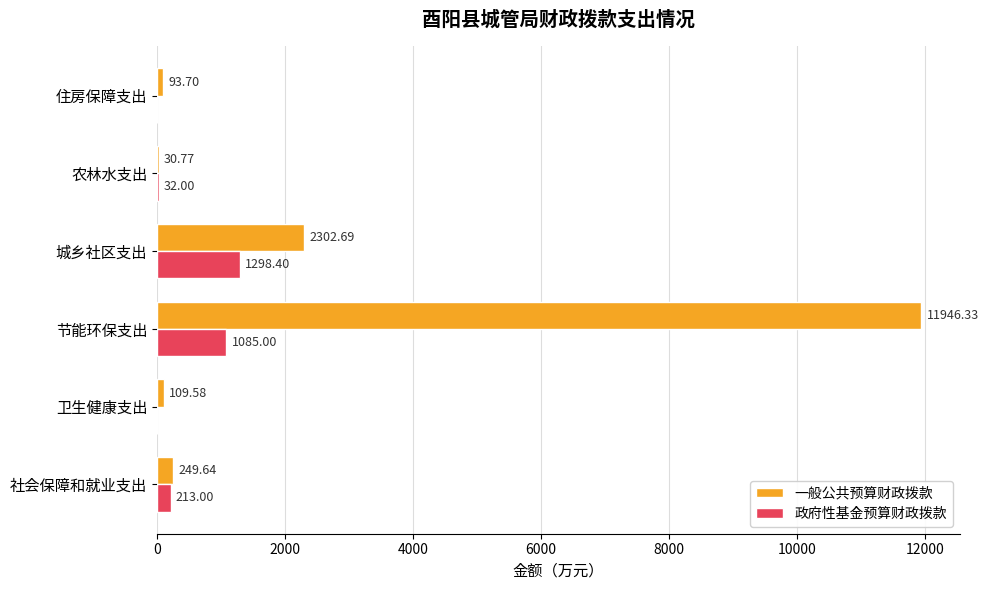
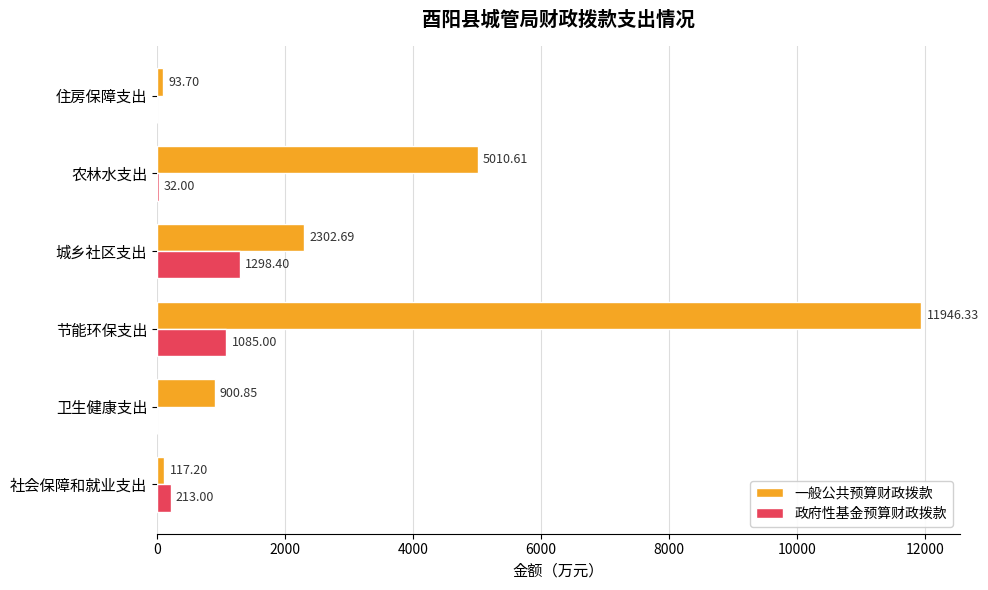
一般公共预算财政拨款, 农林水支出: 30.77 -> 5010.61
一般公共预算财政拨款, 卫生健康支出: 109.58 -> 900.85
一般公共预算财政拨款, 社会保障和就业支出: 249.64 -> 117.20
